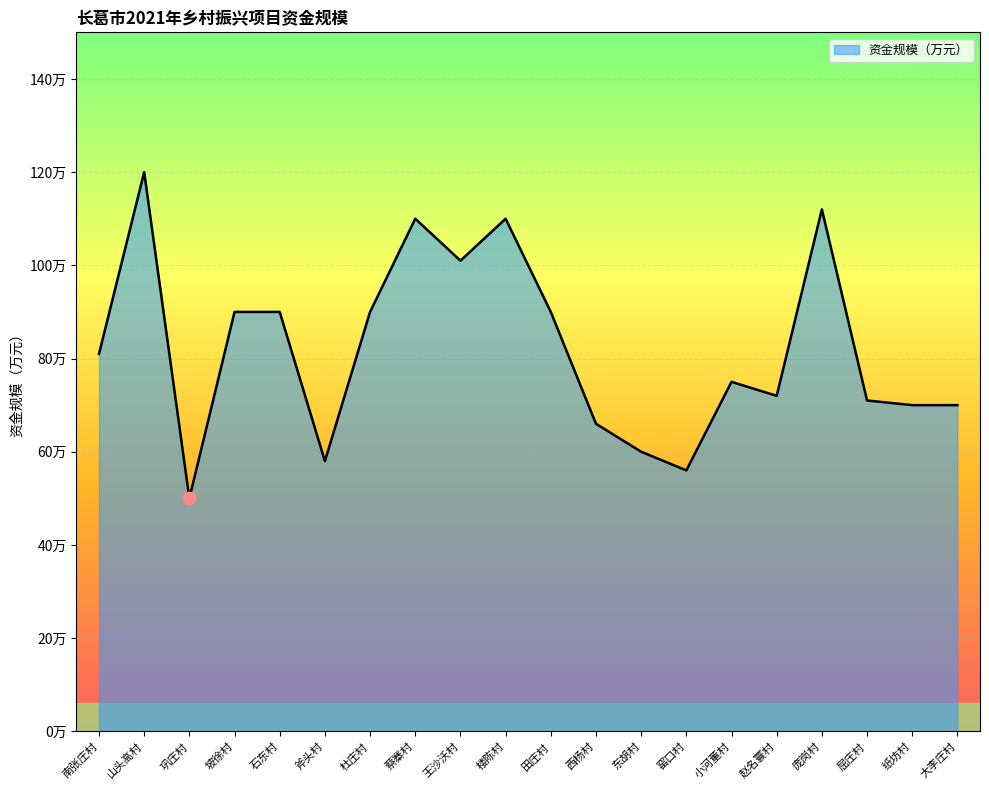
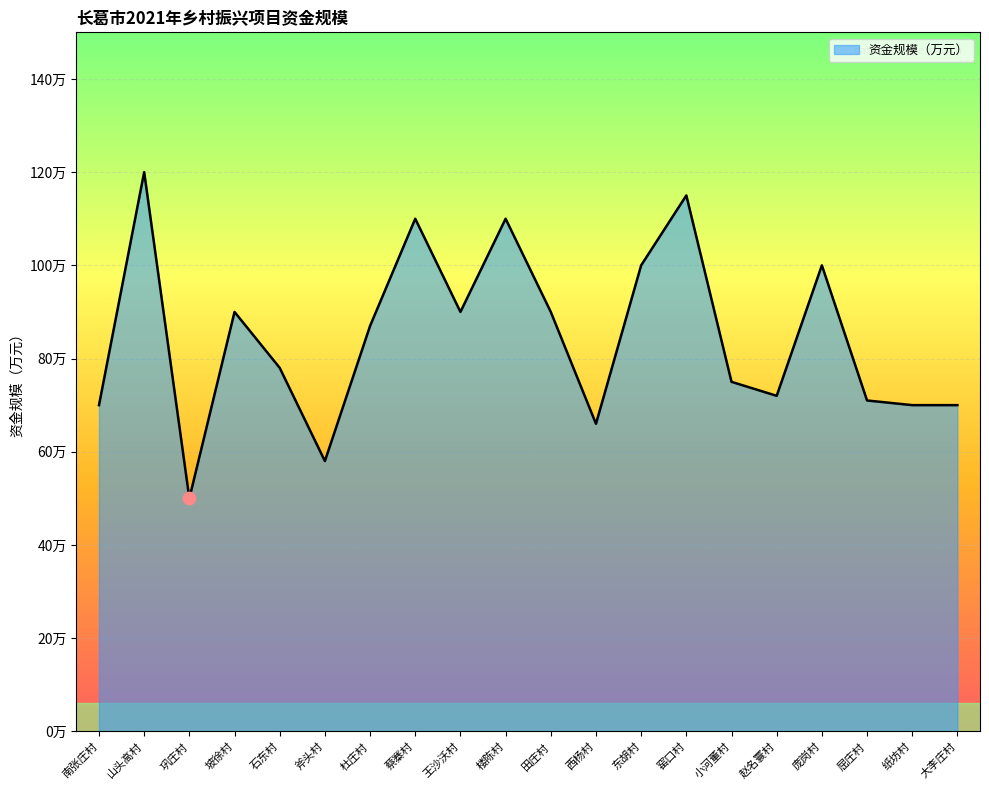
资金规模（万元）, 南张庄村: 81万 -> 70万
资金规模（万元）, 石东村: 90万 -> 78万
资金规模（万元）, 杜庄村: 90万 -> 87万
资金规模（万元）, 王沙沃村: 101万 -> 90万
资金规模（万元）, 东胡村: 60万 -> 100万
资金规模（万元）, 窑口村: 56万 -> 115万
资金规模（万元）, 庞岗村: 112万 -> 100万
